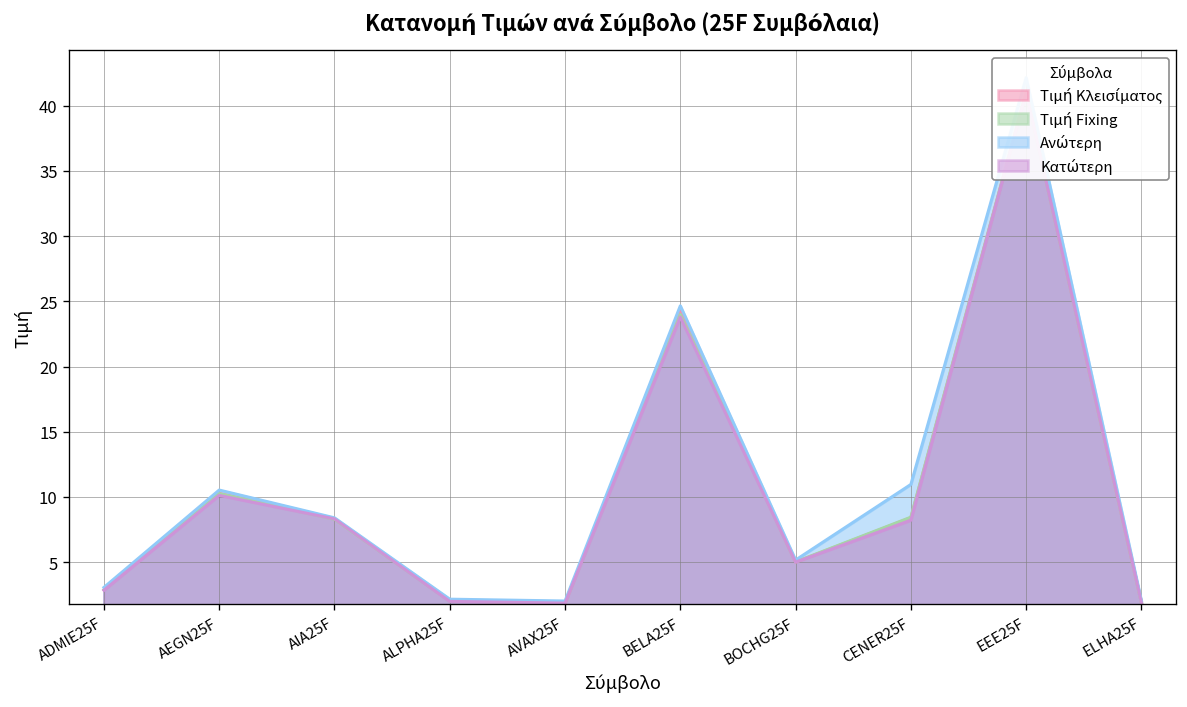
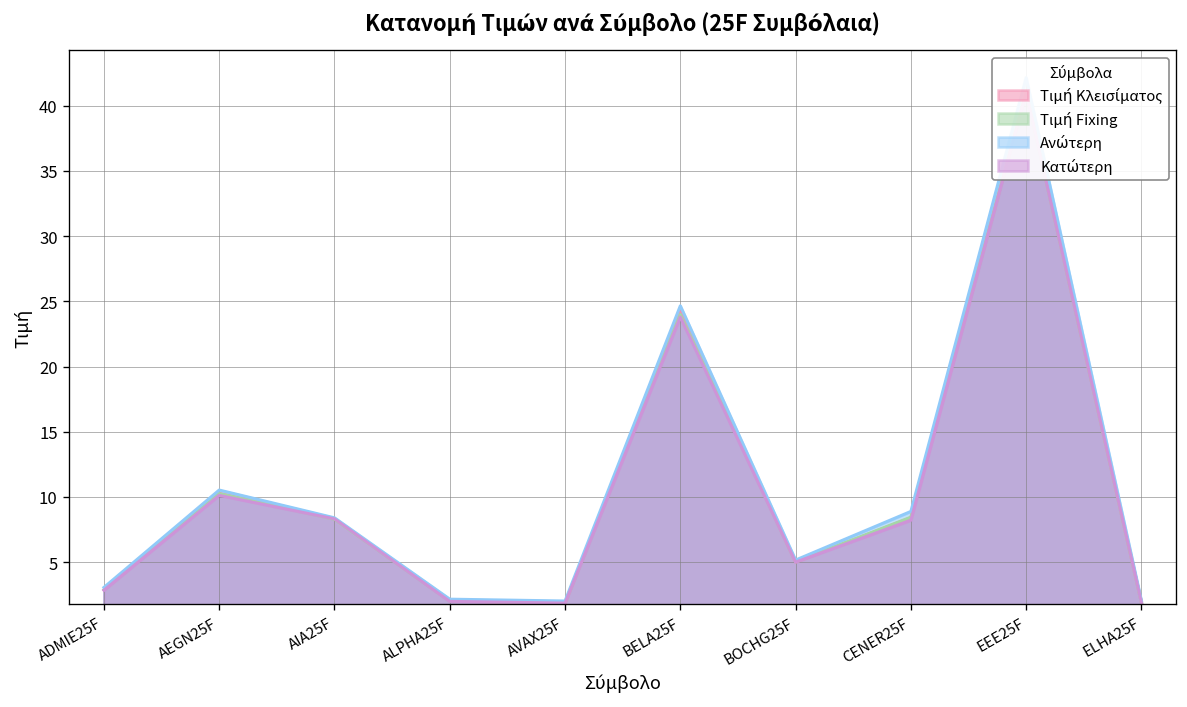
Ανώτερη, CENER25F: 11.0 -> 8.9
